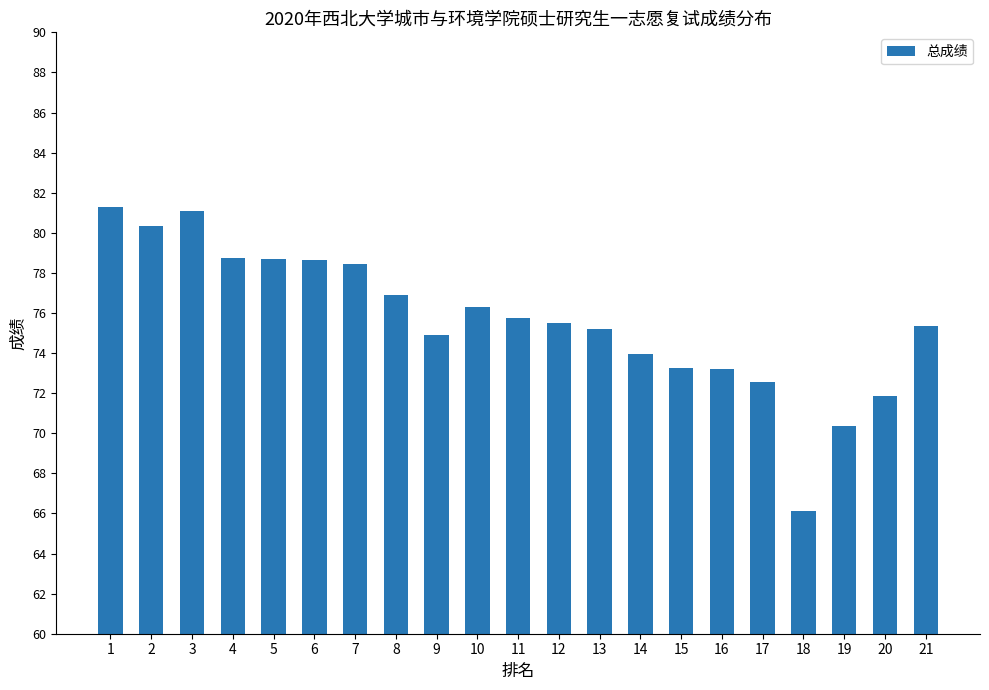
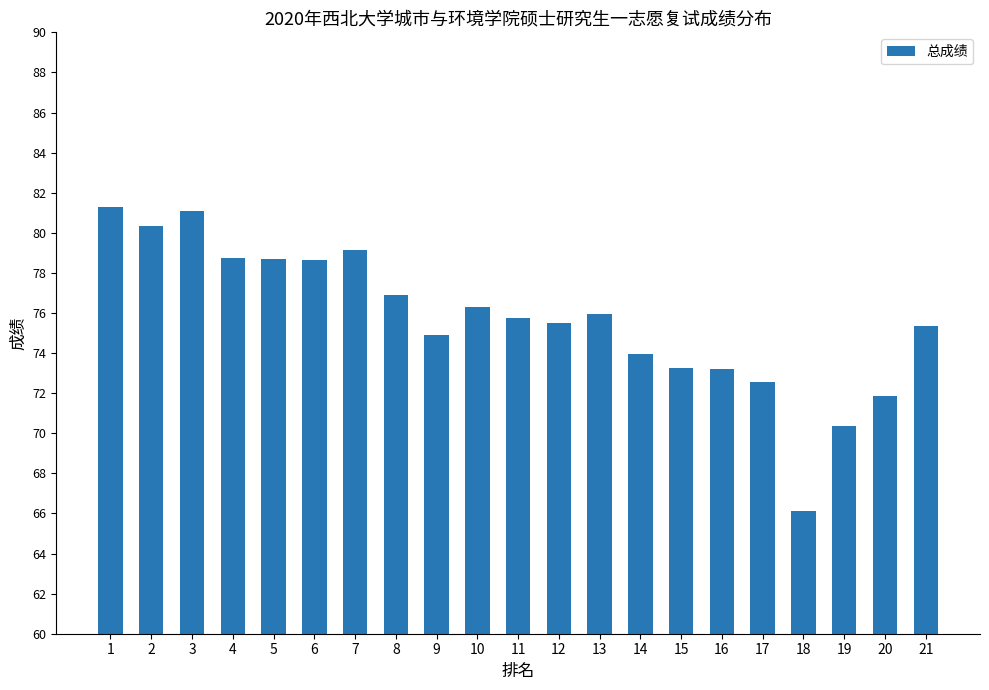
7: 78.4 -> 79.2
13: 75.2 -> 75.9
